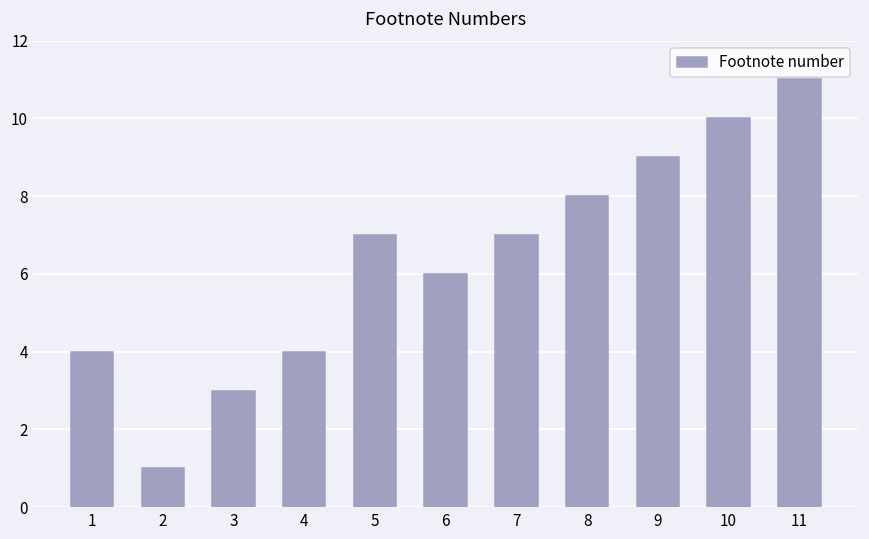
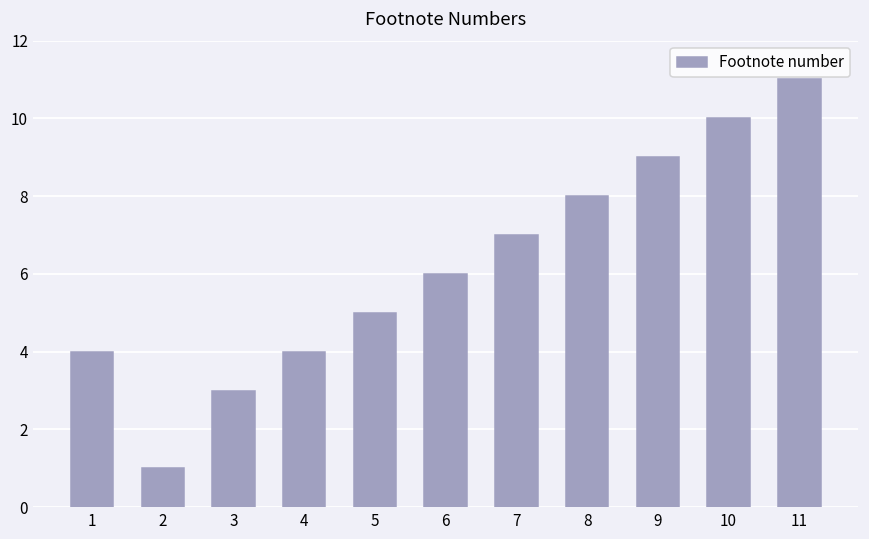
5: 7 -> 5
